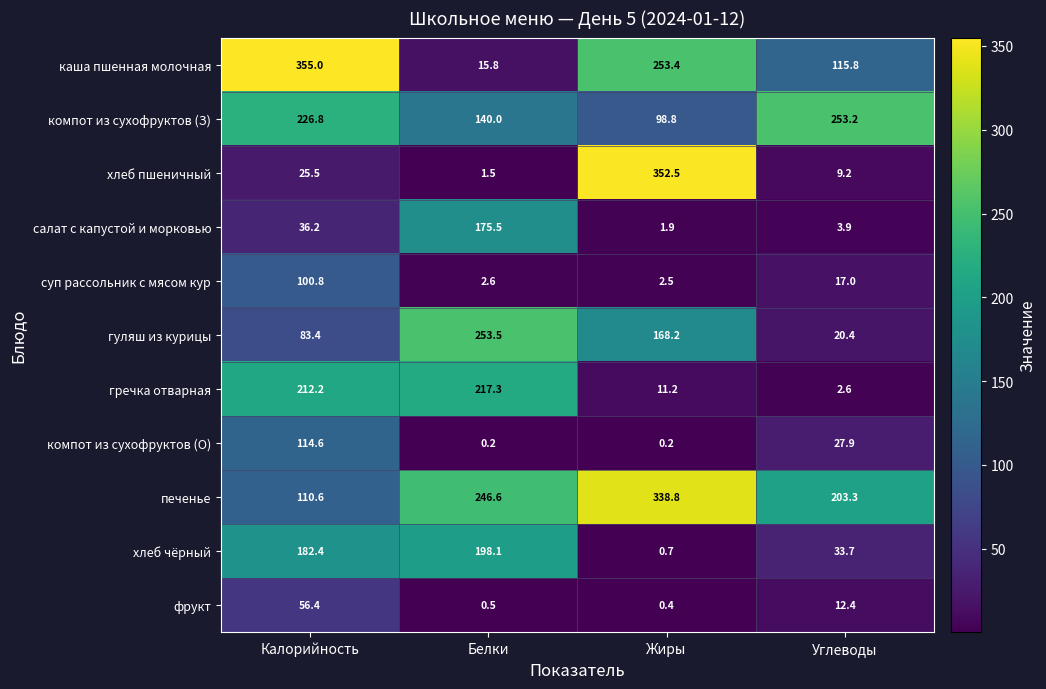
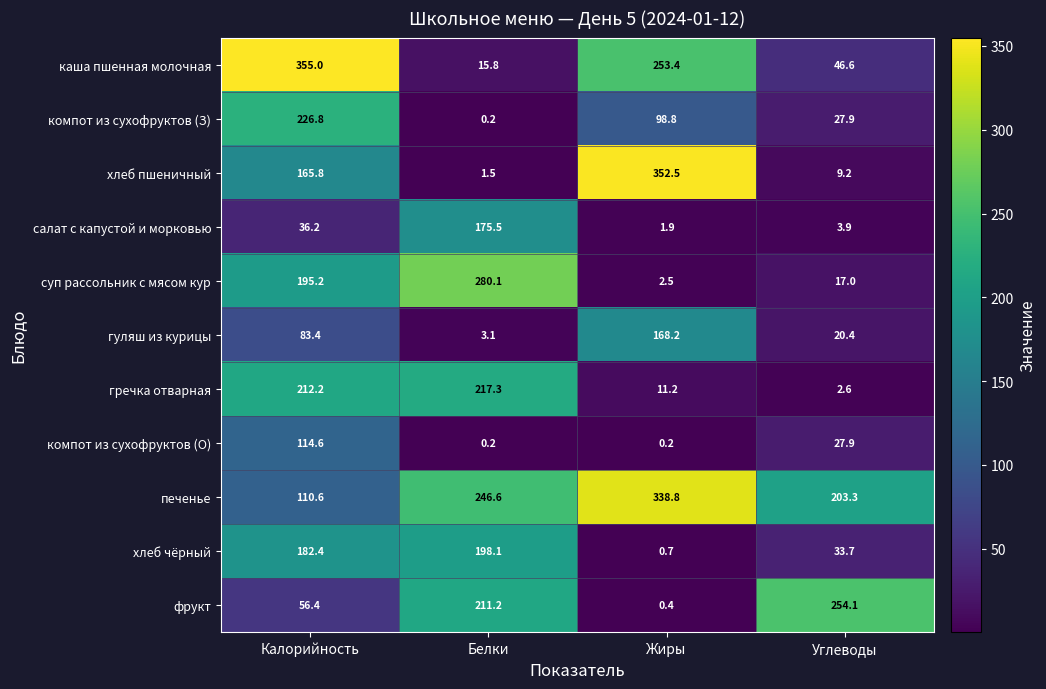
каша пшенная молочная, Углеводы: 115.8 -> 46.6
компот из сухофруктов (З), Белки: 140.0 -> 0.2
компот из сухофруктов (З), Углеводы: 253.2 -> 27.9
хлеб пшеничный, Калорийность: 25.5 -> 165.8
суп рассольник с мясом кур, Калорийность: 100.8 -> 195.2
суп рассольник с мясом кур, Белки: 2.6 -> 280.1
гуляш из курицы, Белки: 253.5 -> 3.1
фрукт, Белки: 0.5 -> 211.2
фрукт, Углеводы: 12.4 -> 254.1
